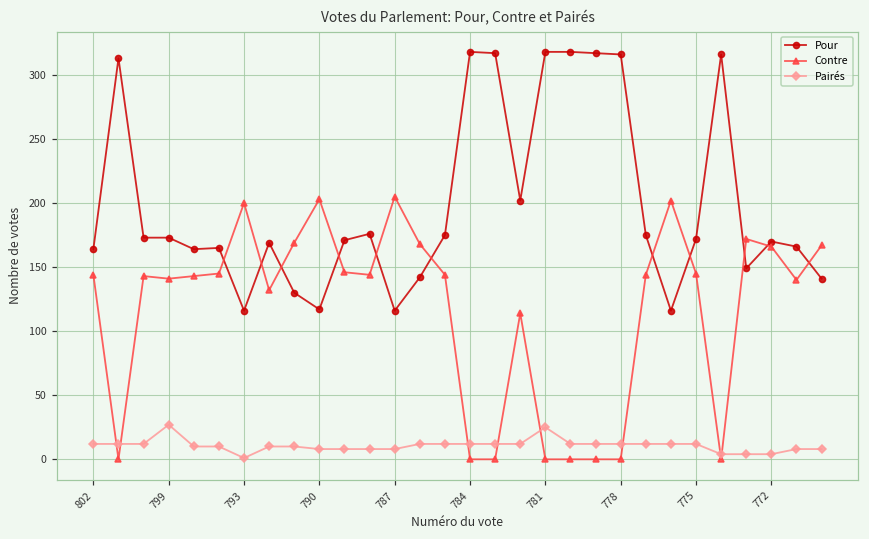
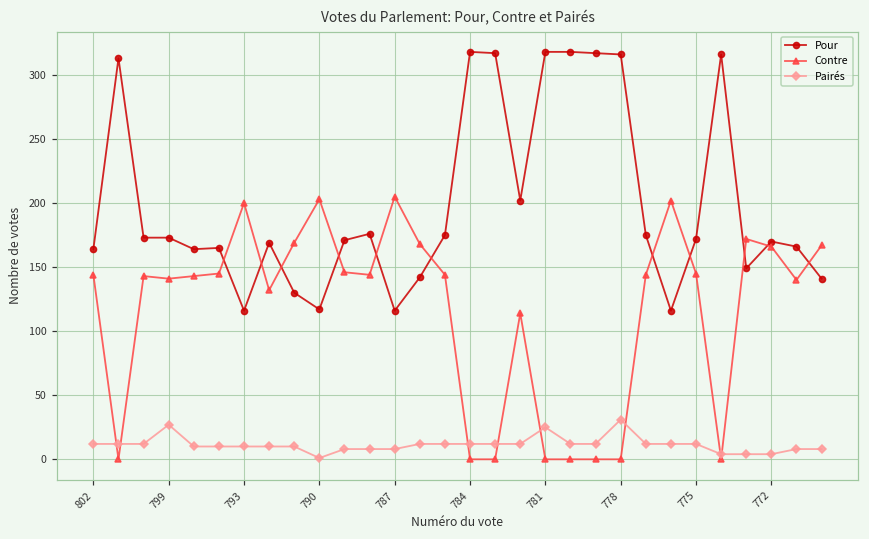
Pairés, 793: 1 -> 10
Pairés, 790: 8 -> 1
Pairés, 778: 12 -> 31
